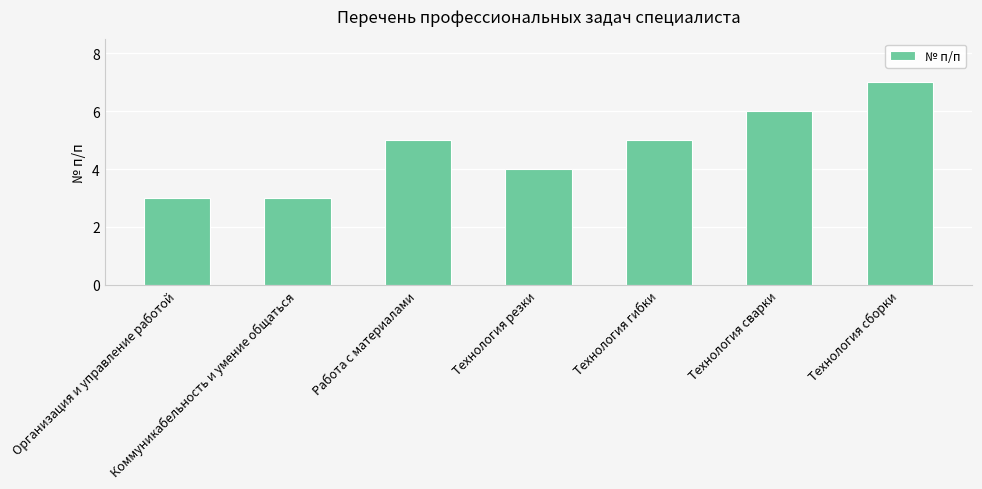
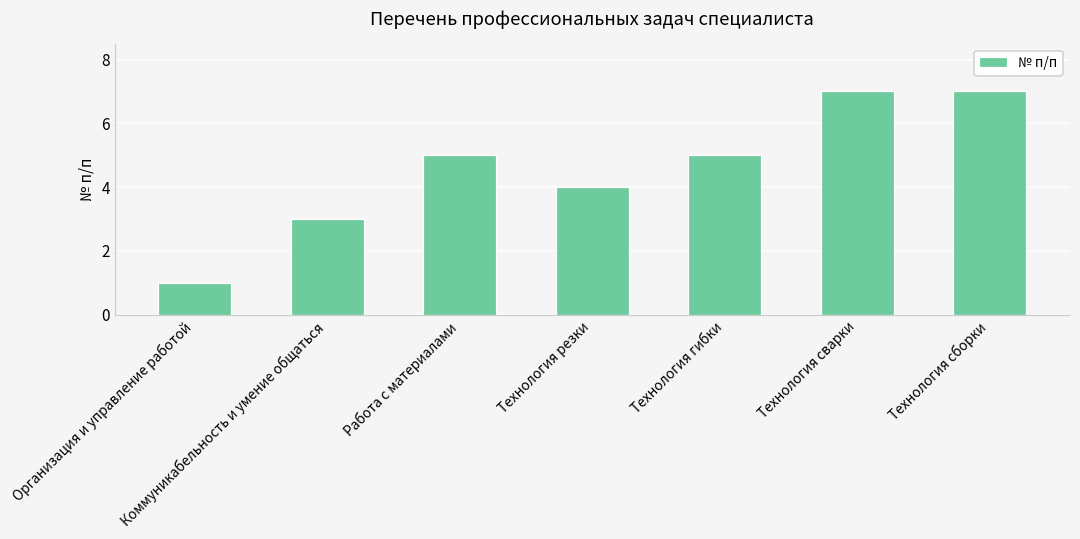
Организация и управление работой: 3 -> 1
Технология сварки: 6 -> 7
